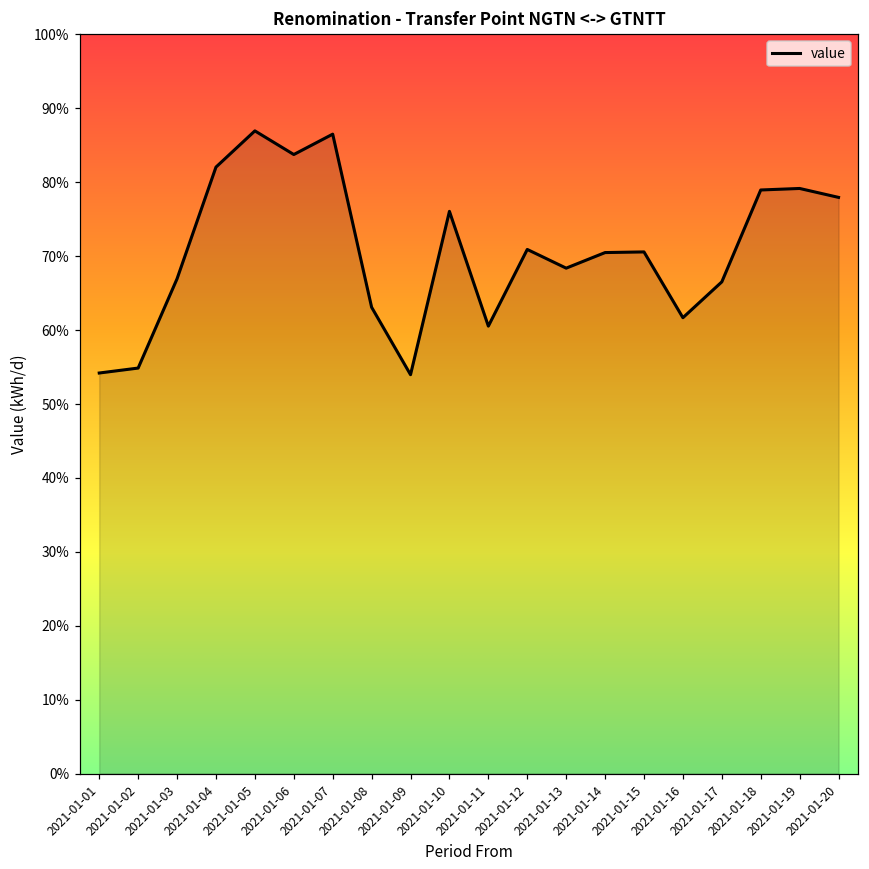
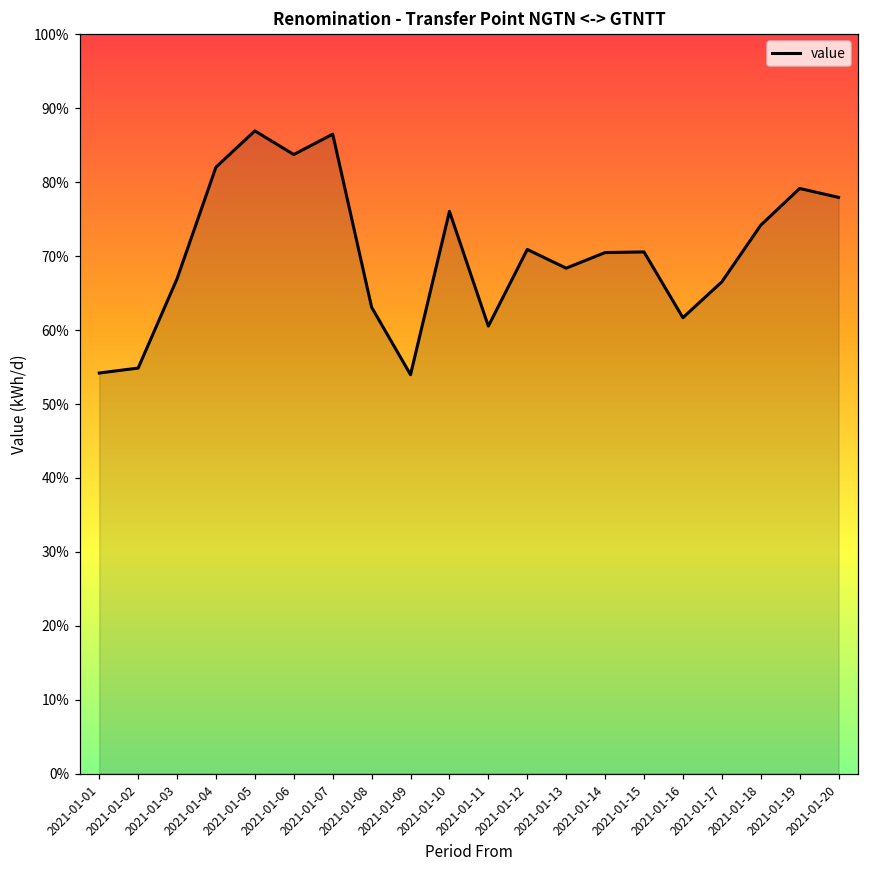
2021-01-18: 79% -> 74%
